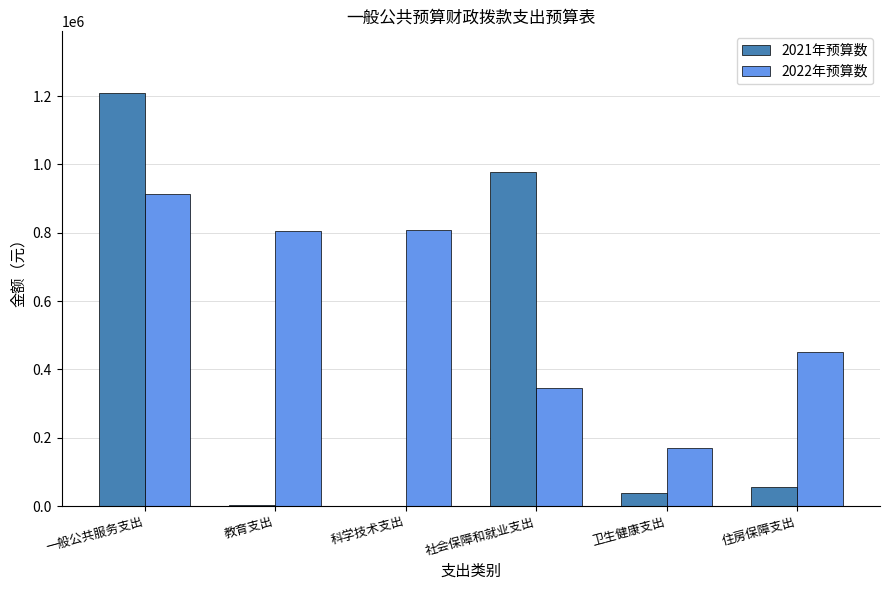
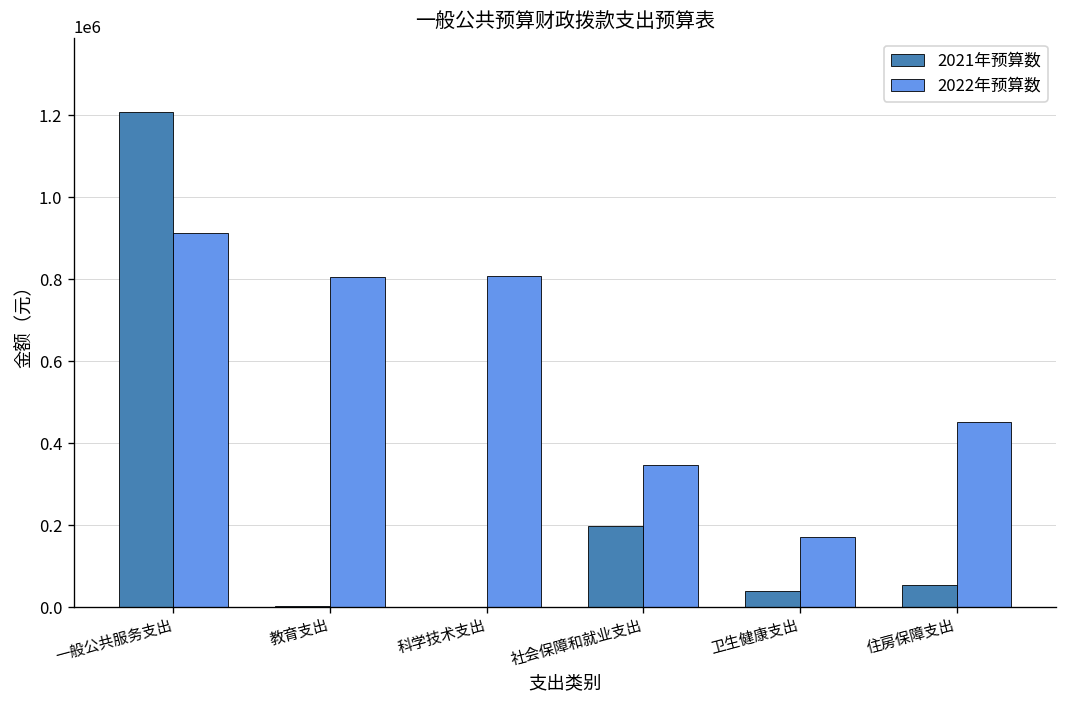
2021年预算数, 社会保障和就业支出: 980000 -> 200000
